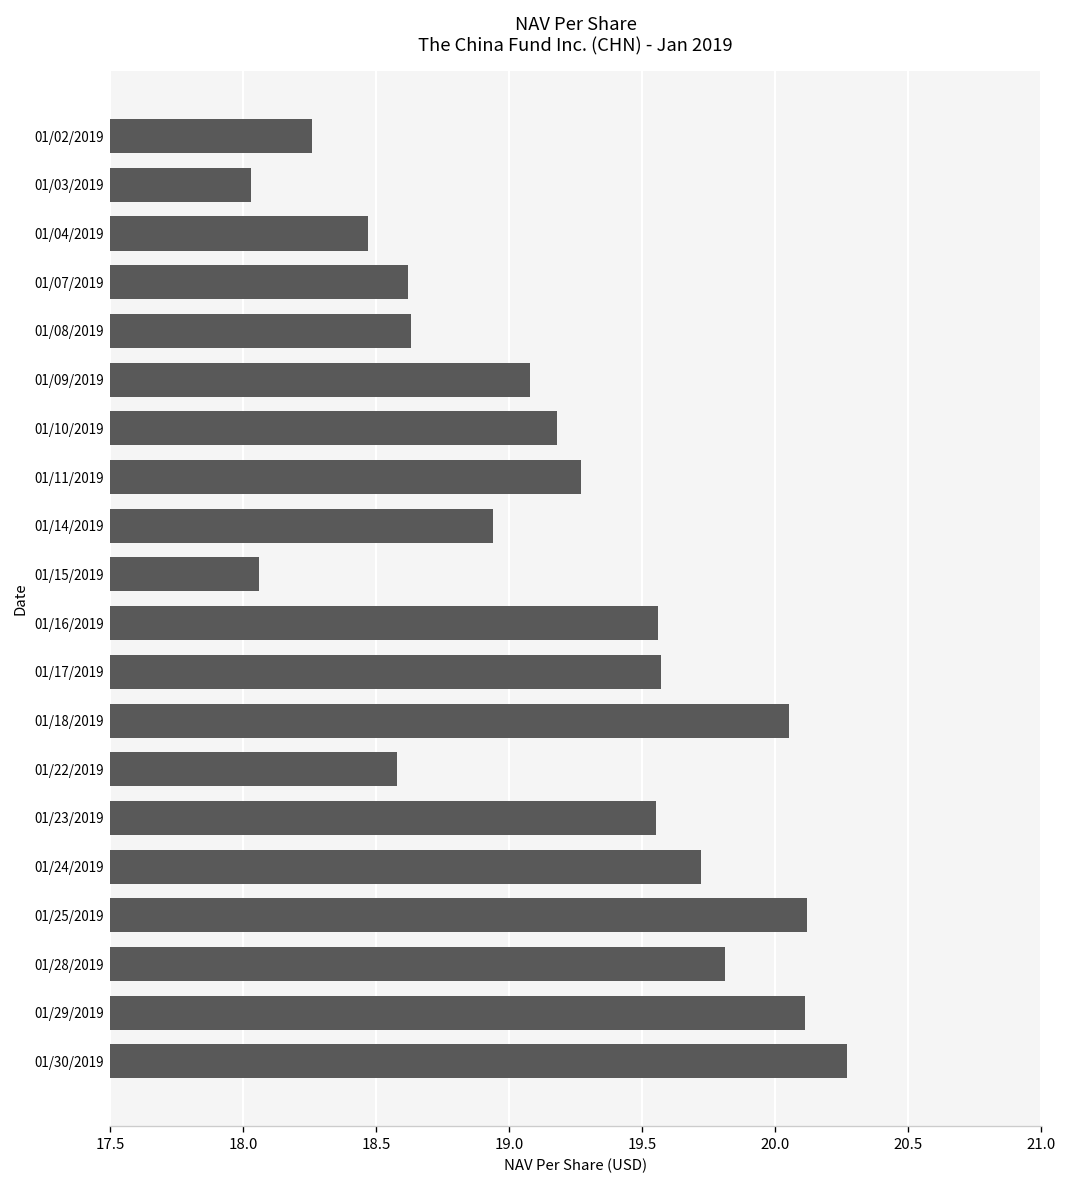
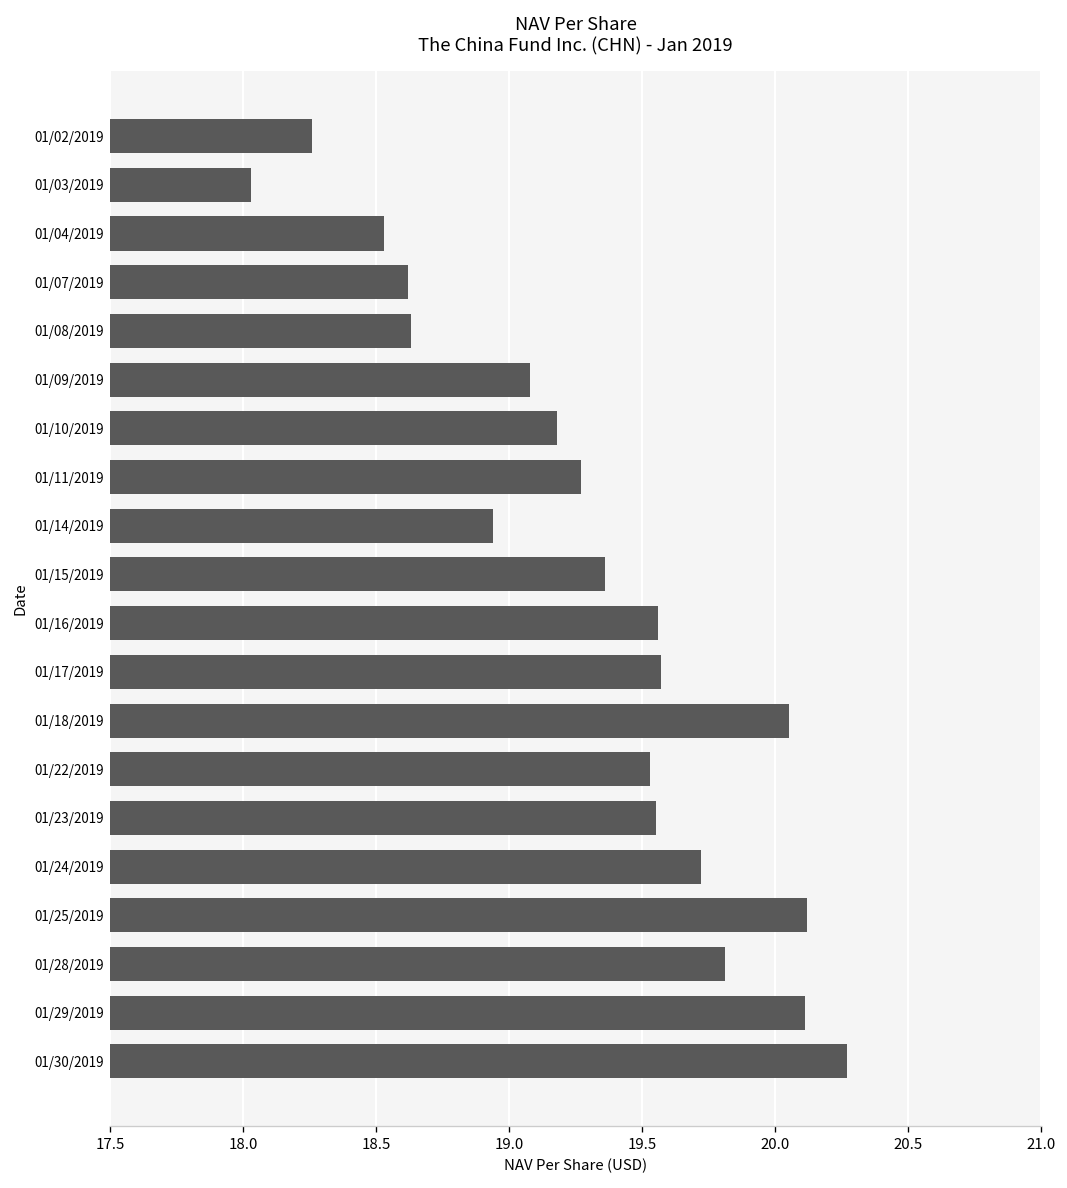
01/04/2019: 18.47 -> 18.53
01/15/2019: 18.06 -> 19.36
01/22/2019: 18.58 -> 19.53
